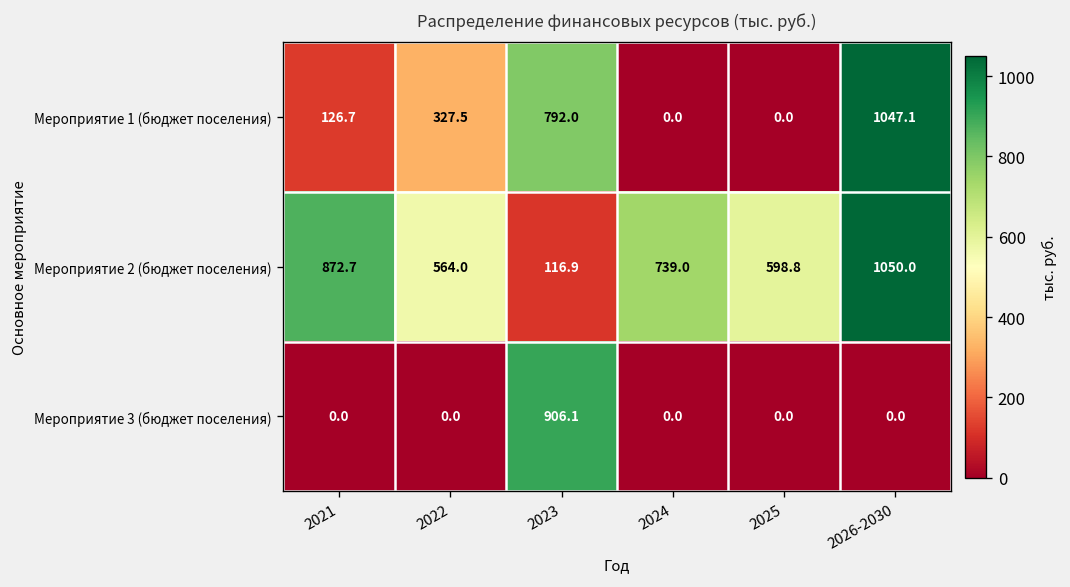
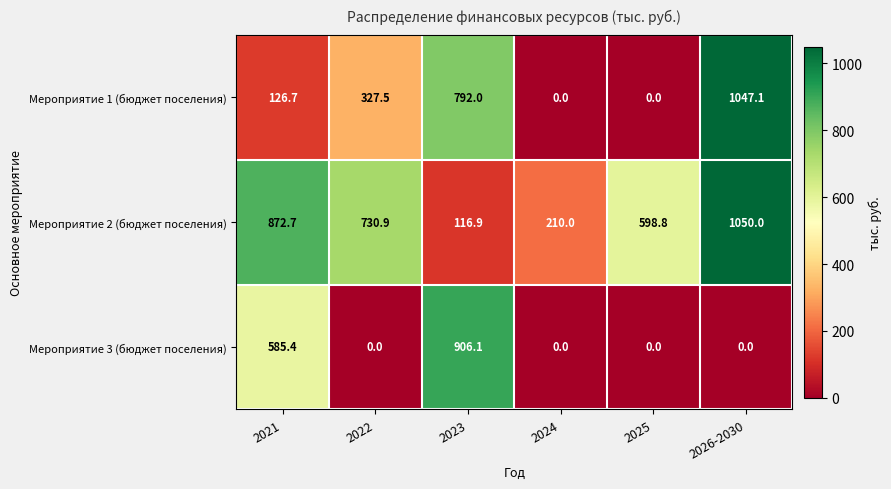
Мероприятие 2 (бюджет поселения), 2022: 564.0 -> 730.9
Мероприятие 2 (бюджет поселения), 2024: 739.0 -> 210.0
Мероприятие 3 (бюджет поселения), 2021: 0.0 -> 585.4
